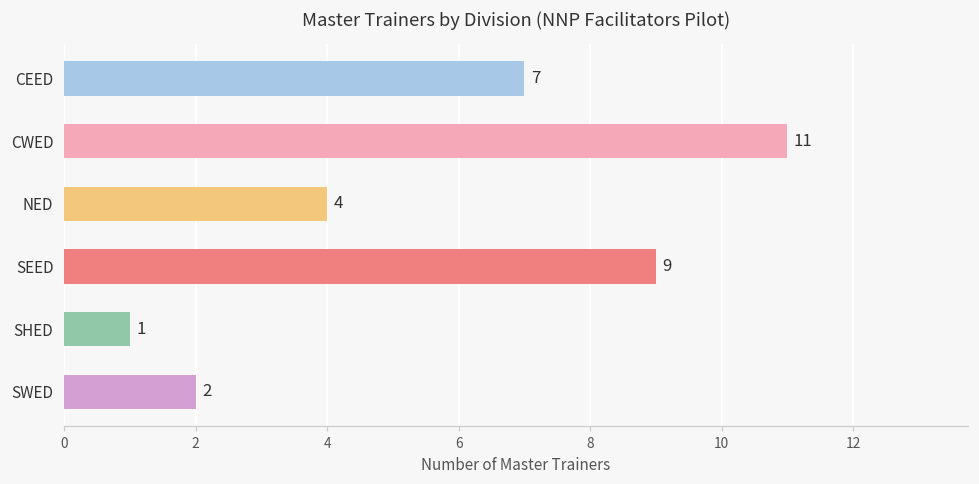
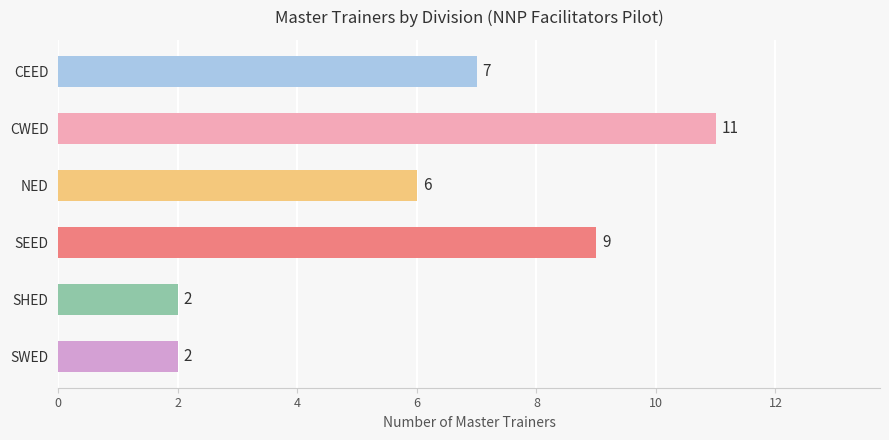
NED: 4 -> 6
SHED: 1 -> 2
